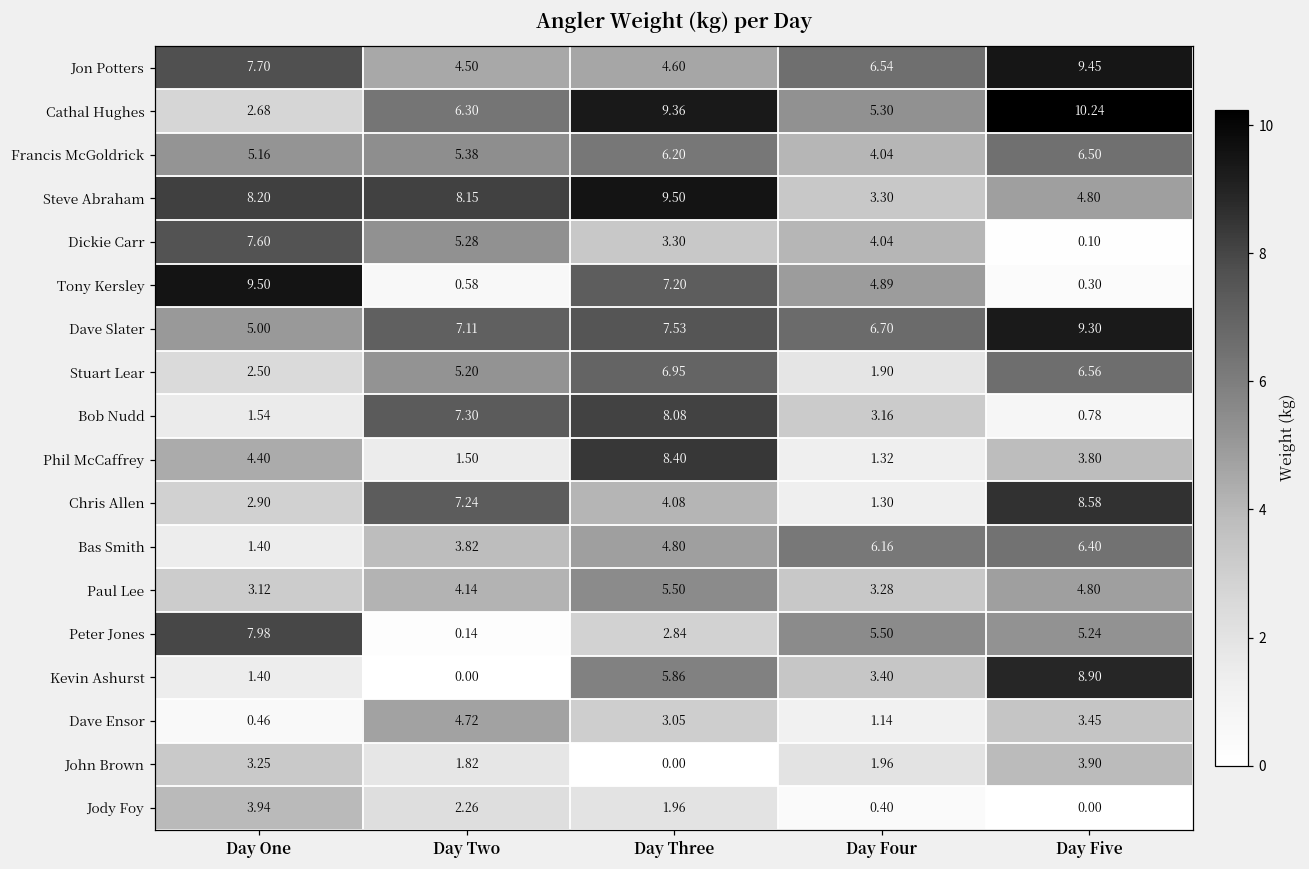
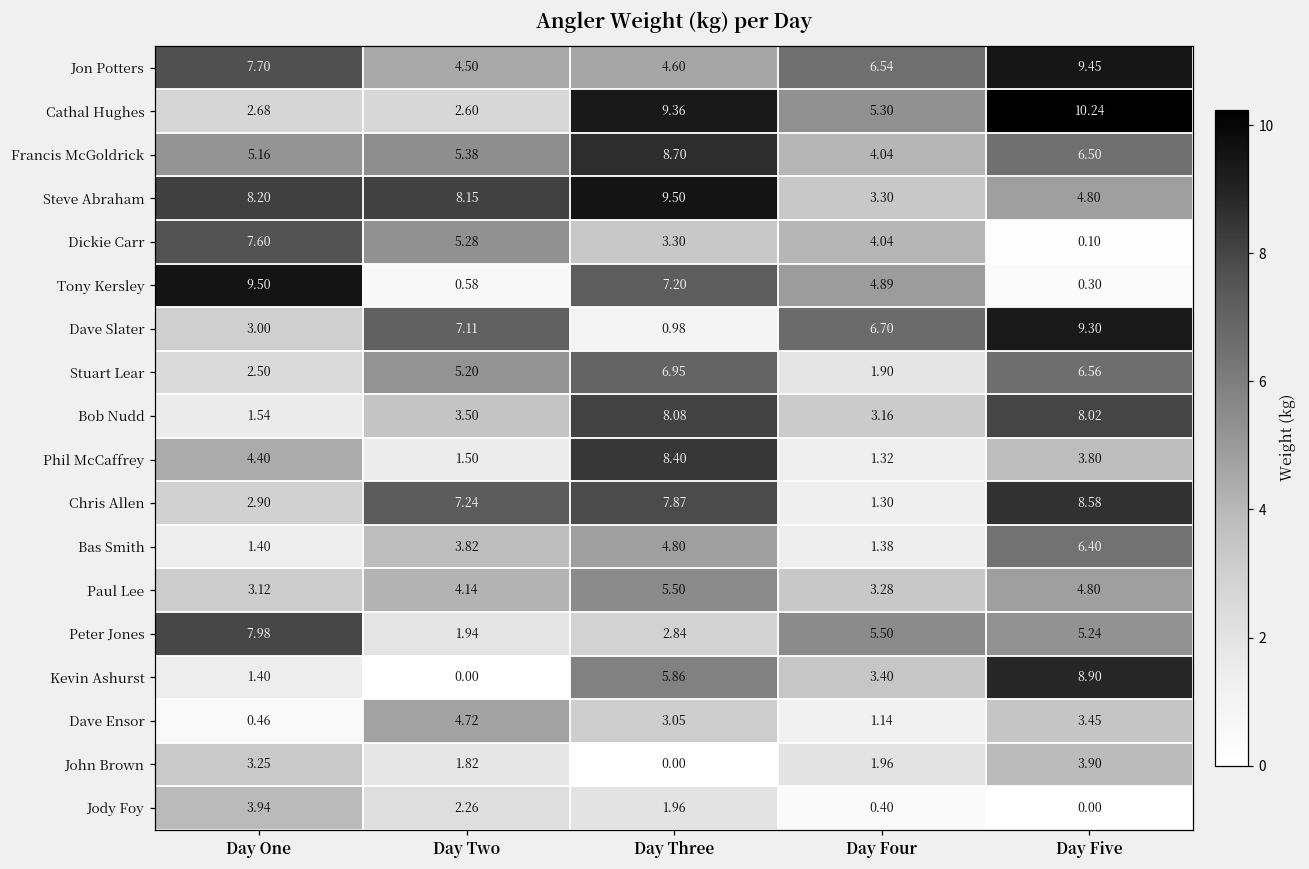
Cathal Hughes, Day Two: 6.30 -> 2.60
Francis McGoldrick, Day Three: 6.20 -> 8.70
Dave Slater, Day One: 5.00 -> 3.00
Dave Slater, Day Three: 7.53 -> 0.98
Bob Nudd, Day Two: 7.30 -> 3.50
Bob Nudd, Day Five: 0.78 -> 8.02
Chris Allen, Day Three: 4.08 -> 7.87
Bas Smith, Day Four: 6.16 -> 1.38
Peter Jones, Day Two: 0.14 -> 1.94
